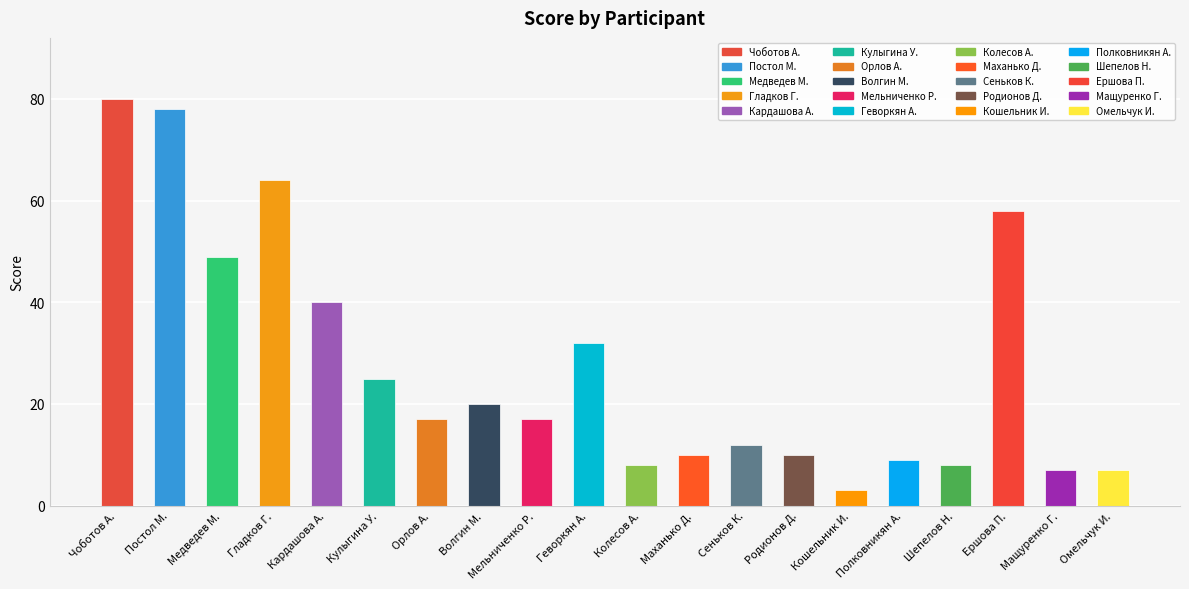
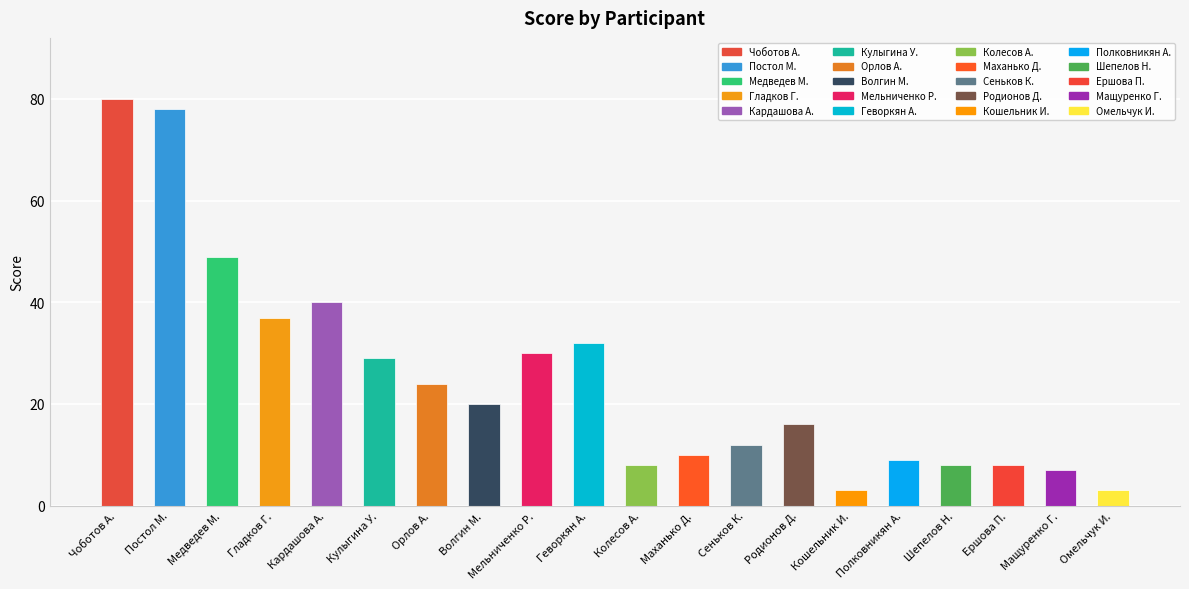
Гладков Г.: 64 -> 37
Кулыгина У.: 25 -> 29
Орлов А.: 17 -> 24
Мельниченко Р.: 17 -> 30
Родионов Д.: 10 -> 16
Ершова П.: 58 -> 8
Омельчук И.: 7 -> 3
